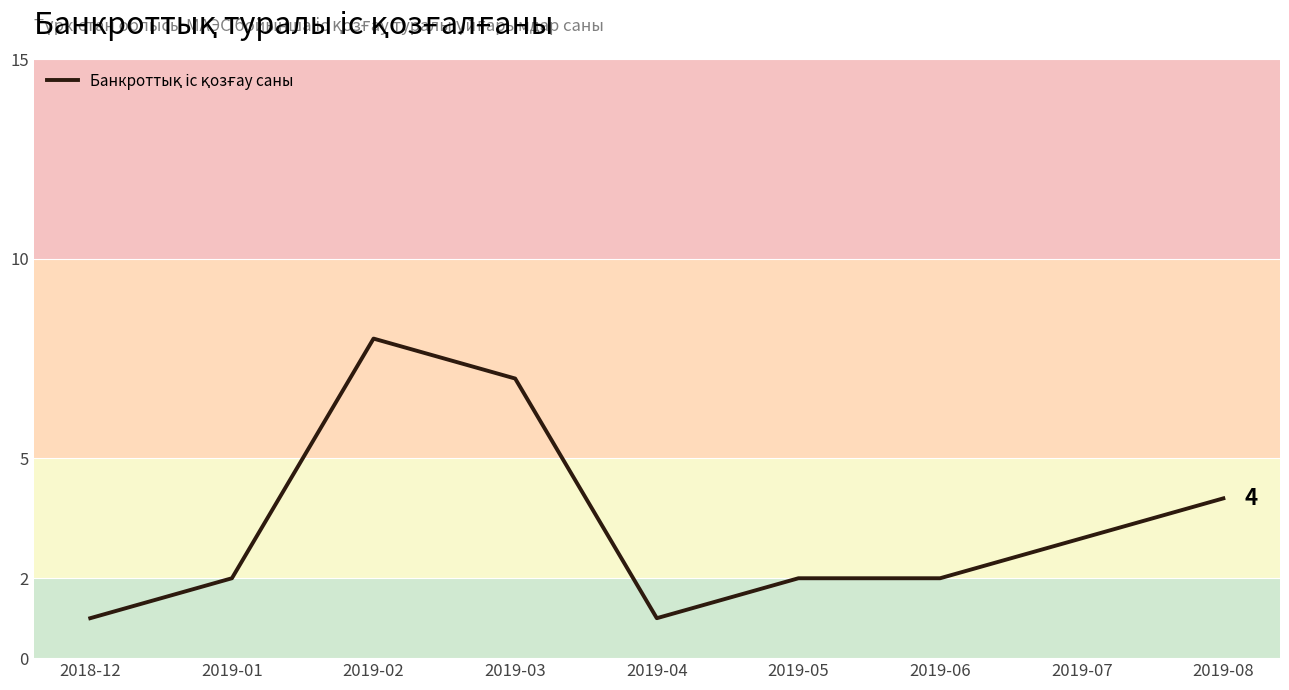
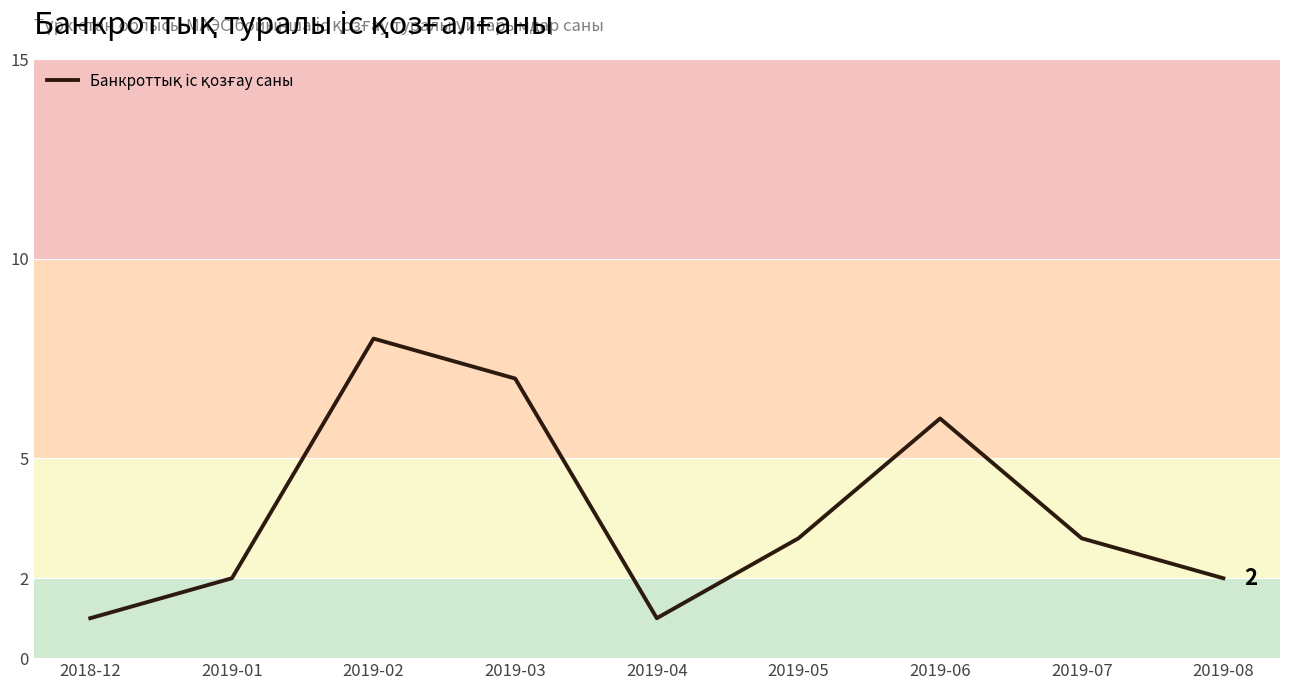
2019-05: 2 -> 3
2019-06: 2 -> 6
2019-08: 4 -> 2
